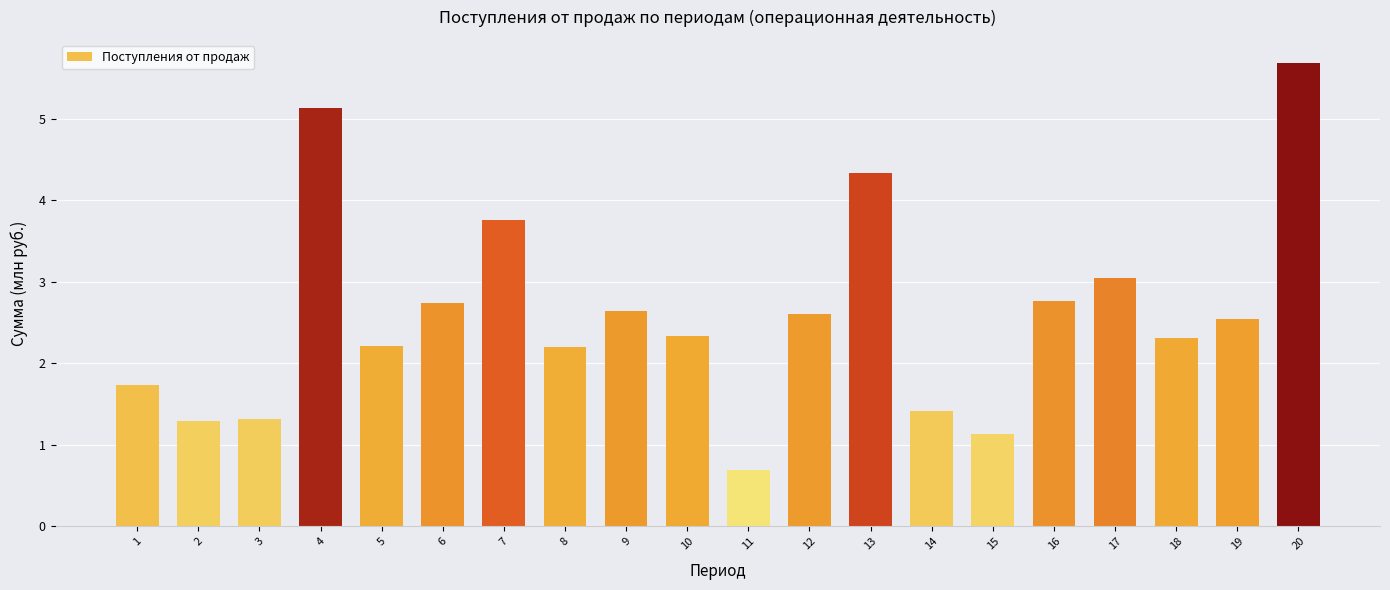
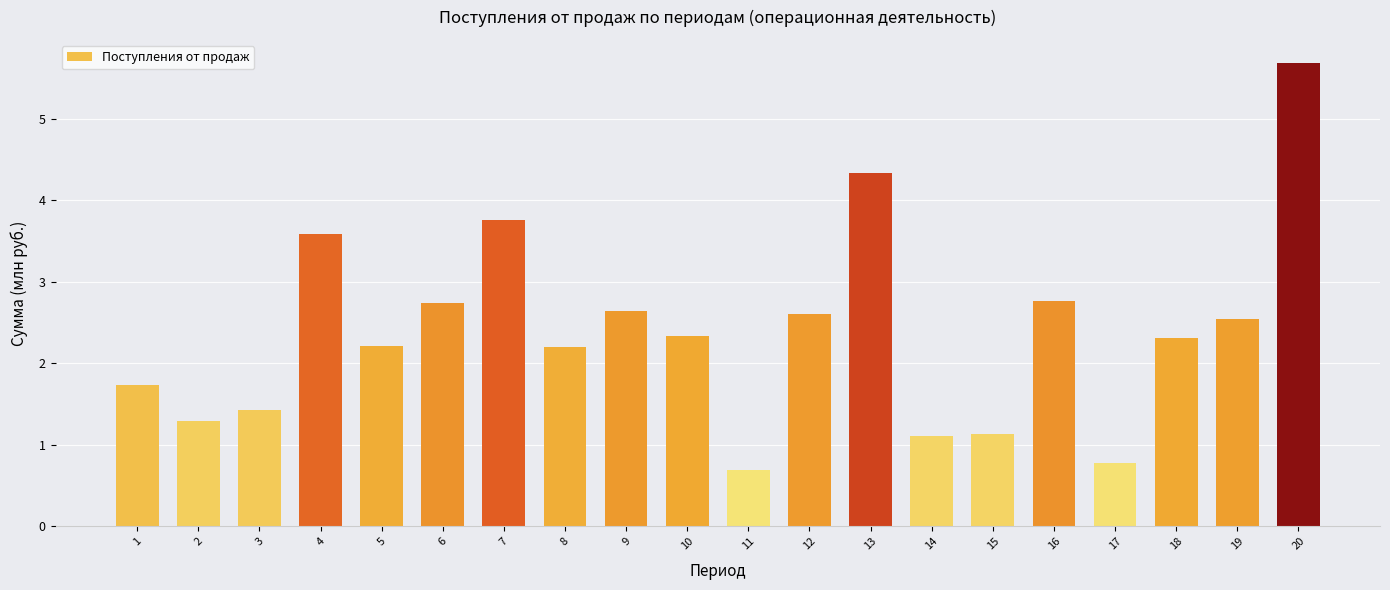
3: 1.3 -> 1.4
4: 5.1 -> 3.6
14: 1.4 -> 1.1
17: 3.1 -> 0.8
